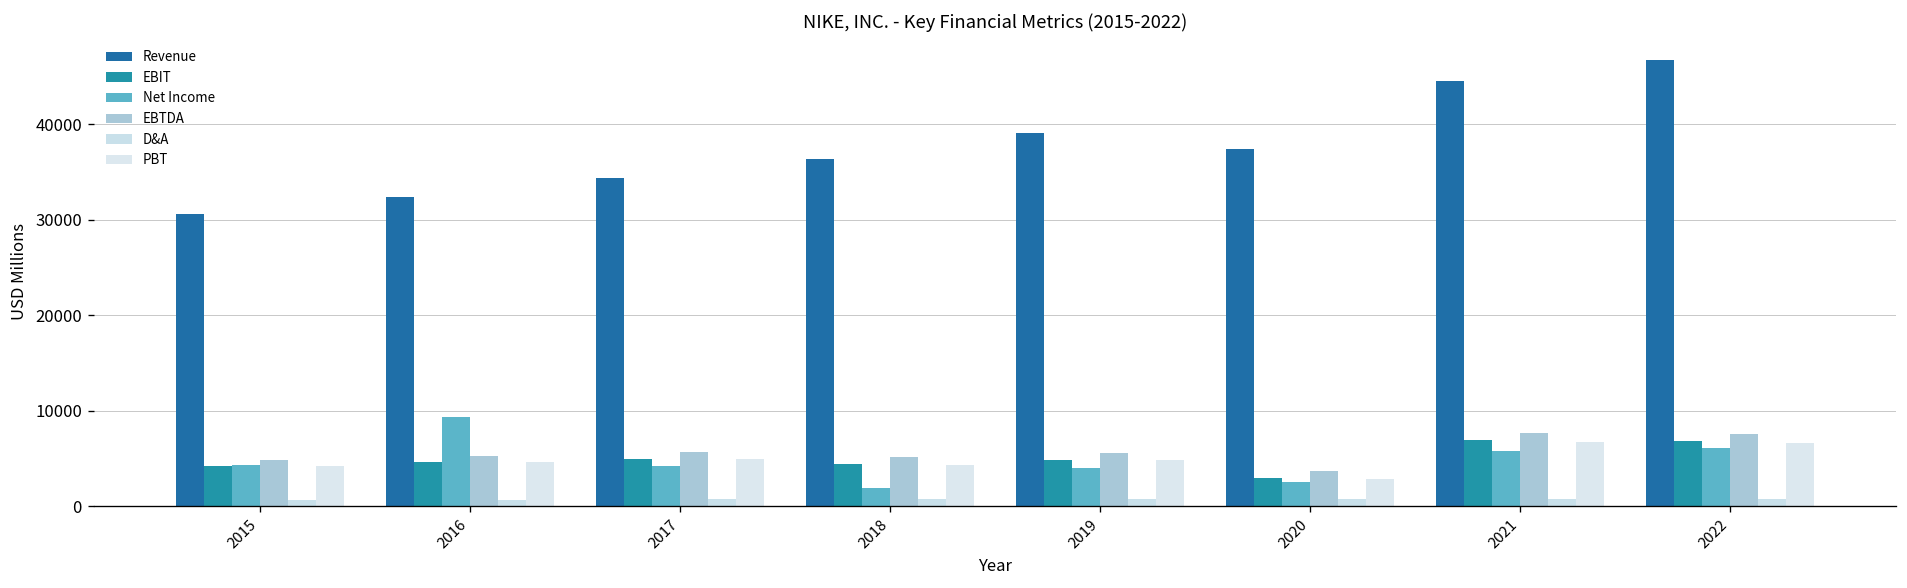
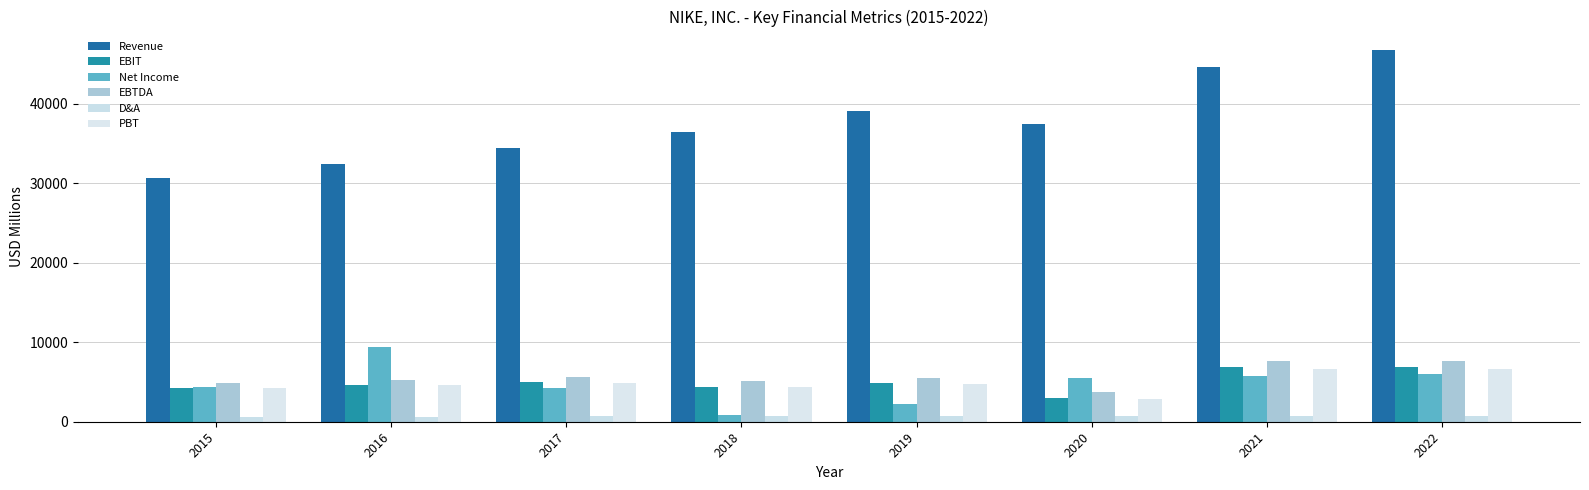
Net Income, 2018: 2000 -> 1000
Net Income, 2019: 4000 -> 2000
Net Income, 2020: 3000 -> 6000
